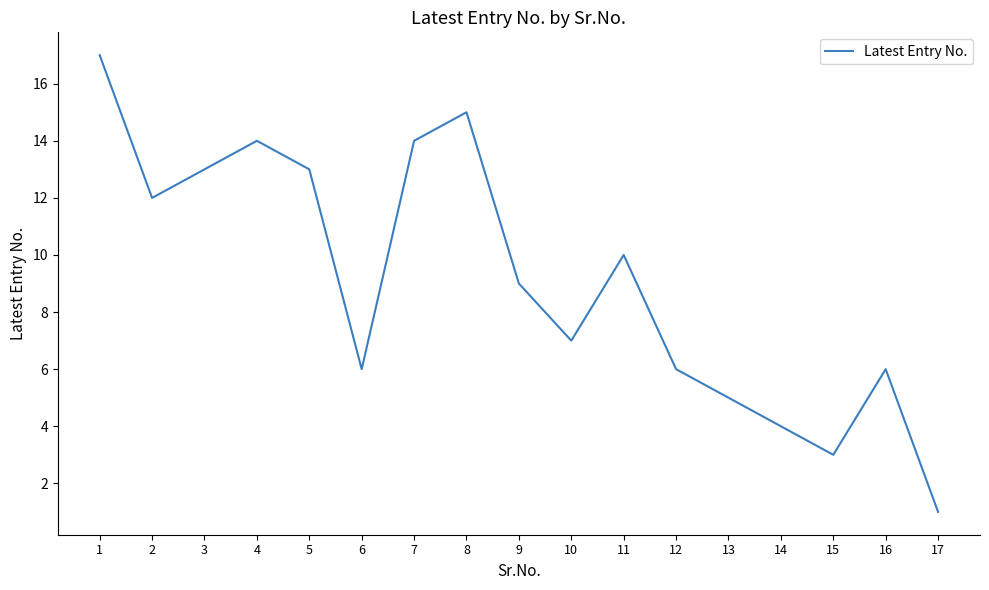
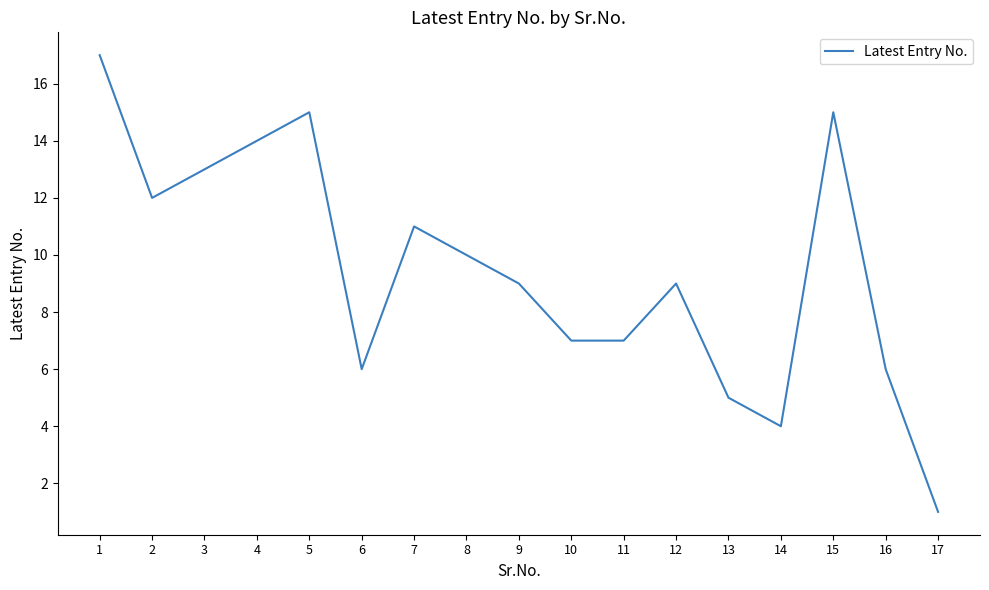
5: 13 -> 15
7: 14 -> 11
8: 15 -> 10
11: 10 -> 7
12: 6 -> 9
15: 3 -> 15
